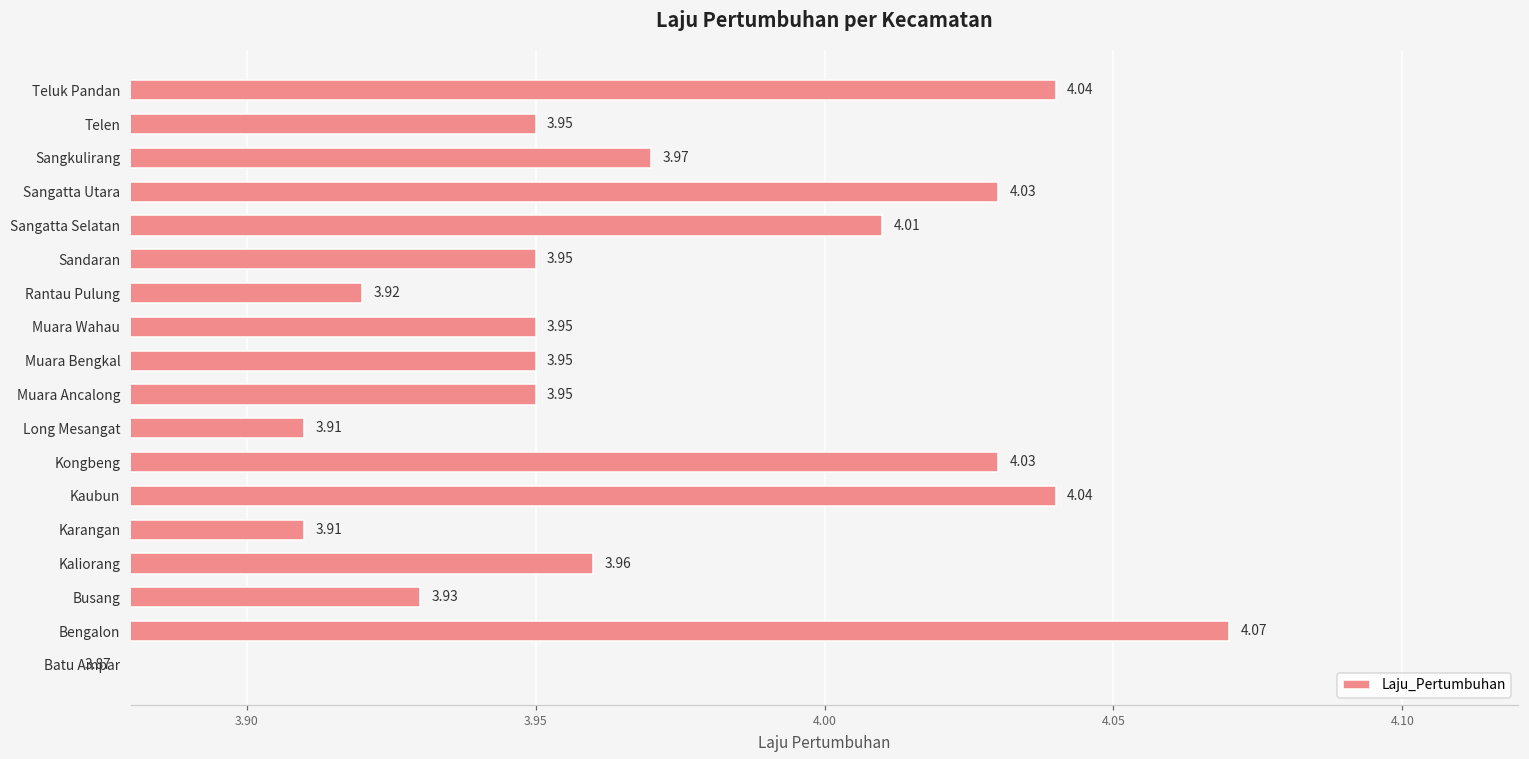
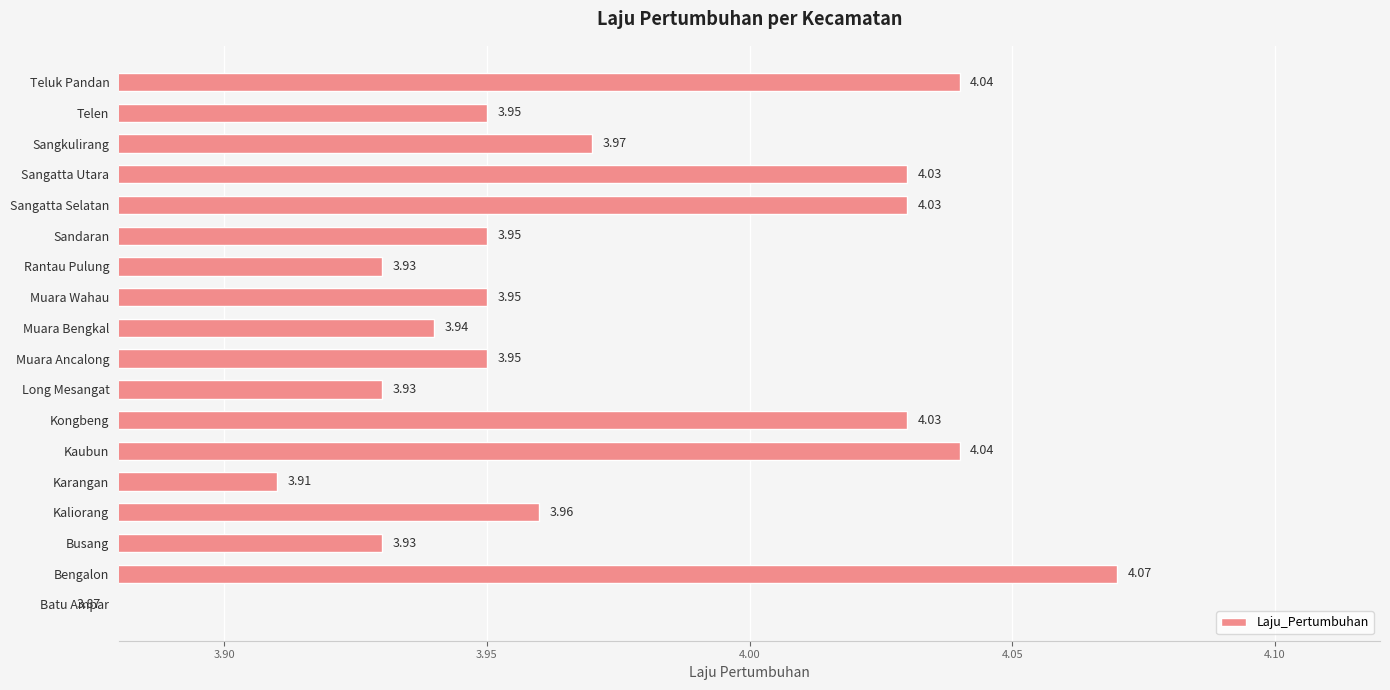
Sangatta Selatan: 4.01 -> 4.03
Rantau Pulung: 3.92 -> 3.93
Muara Bengkal: 3.95 -> 3.94
Long Mesangat: 3.91 -> 3.93
